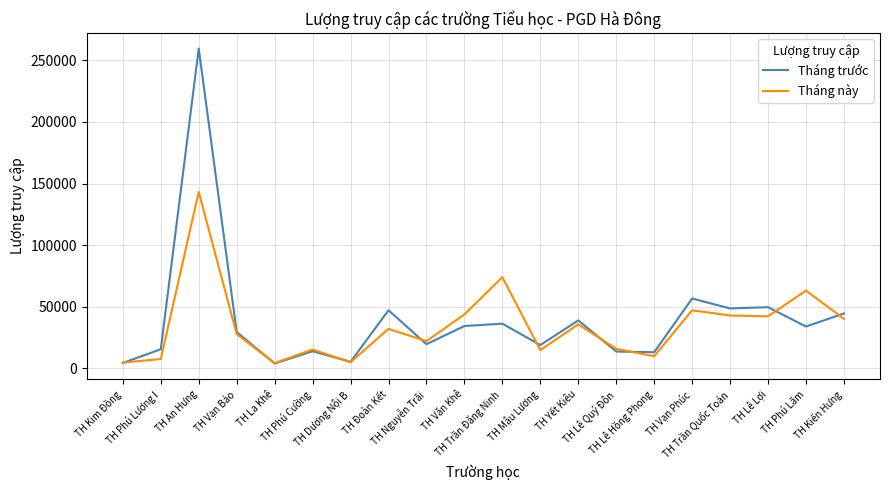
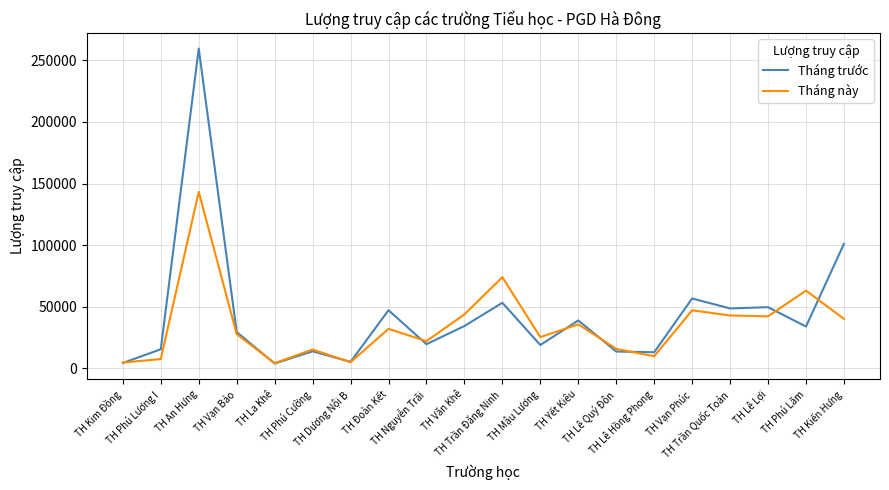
Tháng trước, TH Trần Đăng Ninh: 36000 -> 53000
Tháng này, TH Mậu Lương: 15000 -> 25000
Tháng trước, TH Kiến Hưng: 45000 -> 101000
